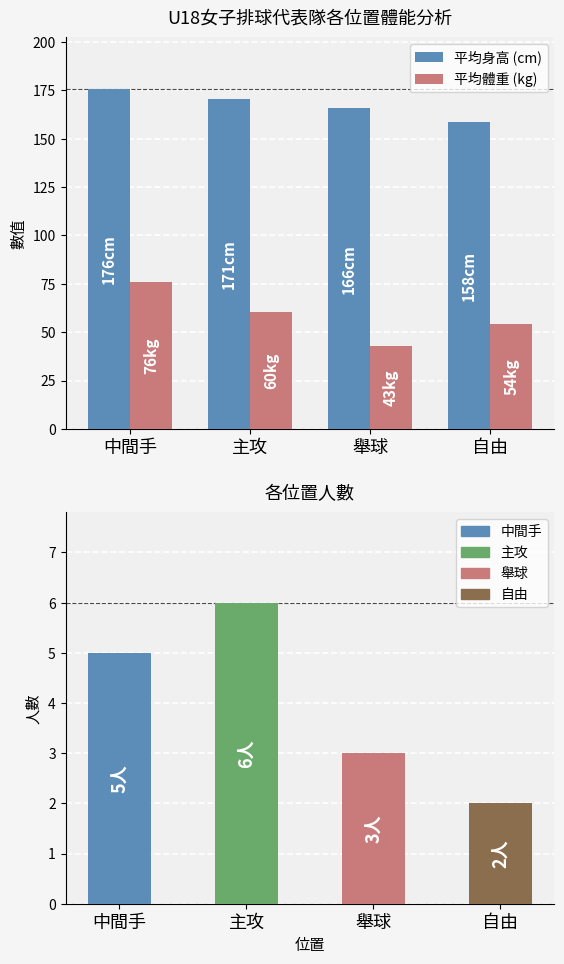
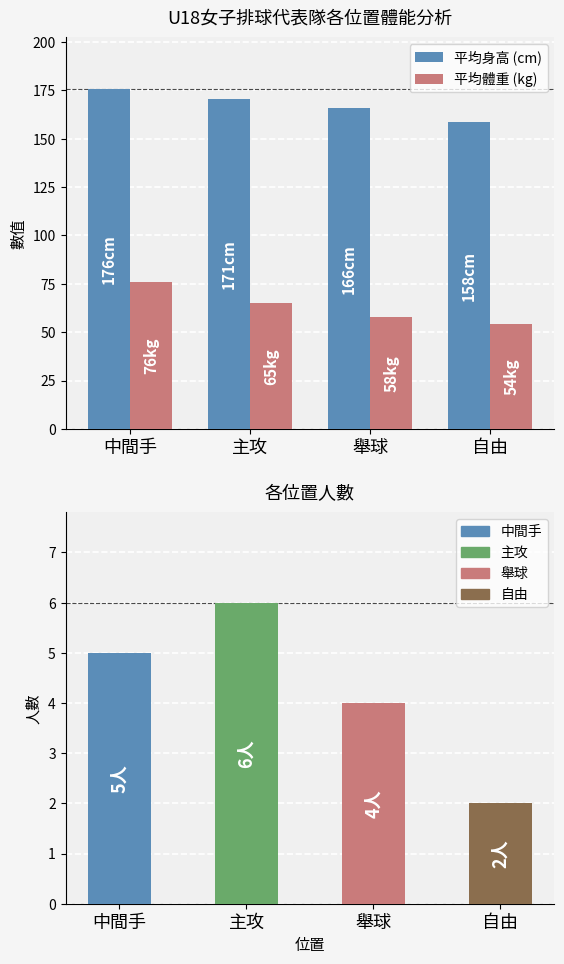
U18女子排球代表隊各位置體能分析, 平均體重 (kg), 主攻: 60 -> 65
U18女子排球代表隊各位置體能分析, 平均體重 (kg), 舉球: 43 -> 58
各位置人數, 舉球: 3人 -> 4人
